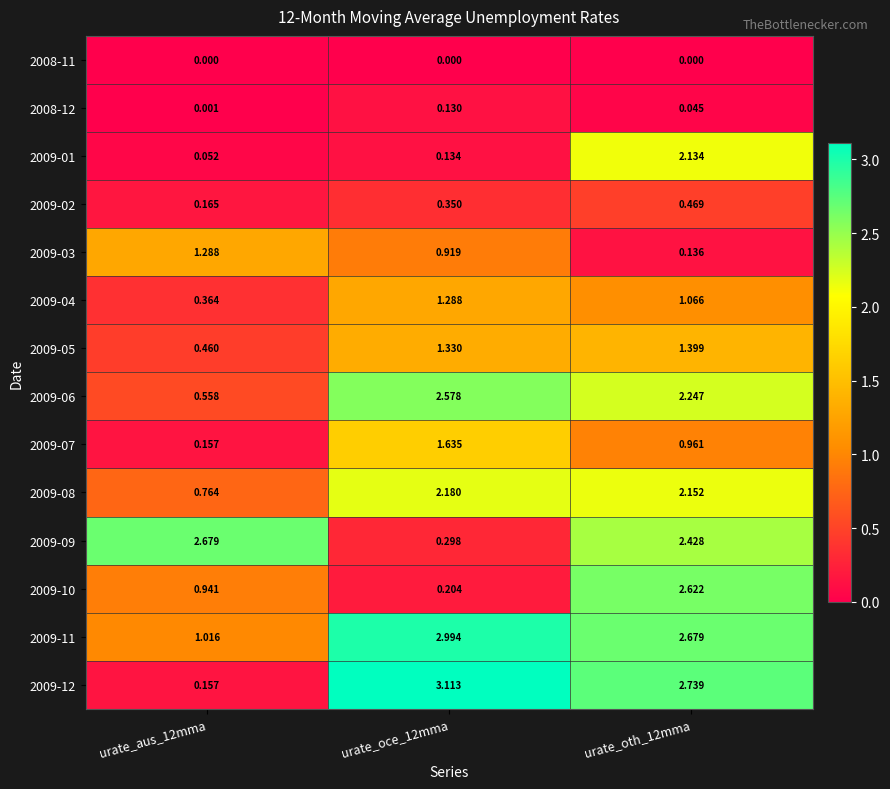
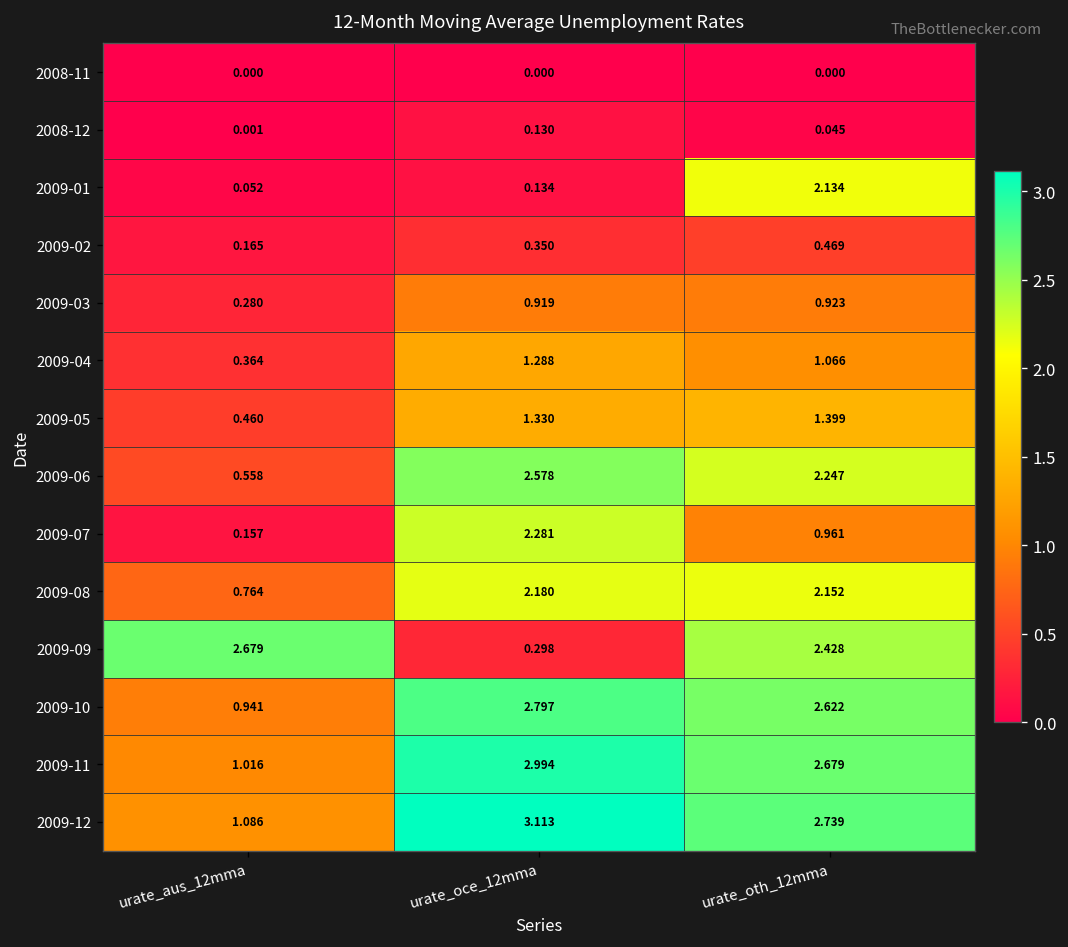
2009-03, urate_aus_12mma: 1.288 -> 0.280
2009-03, urate_oth_12mma: 0.136 -> 0.923
2009-07, urate_oce_12mma: 1.635 -> 2.281
2009-10, urate_oce_12mma: 0.204 -> 2.797
2009-12, urate_aus_12mma: 0.157 -> 1.086
